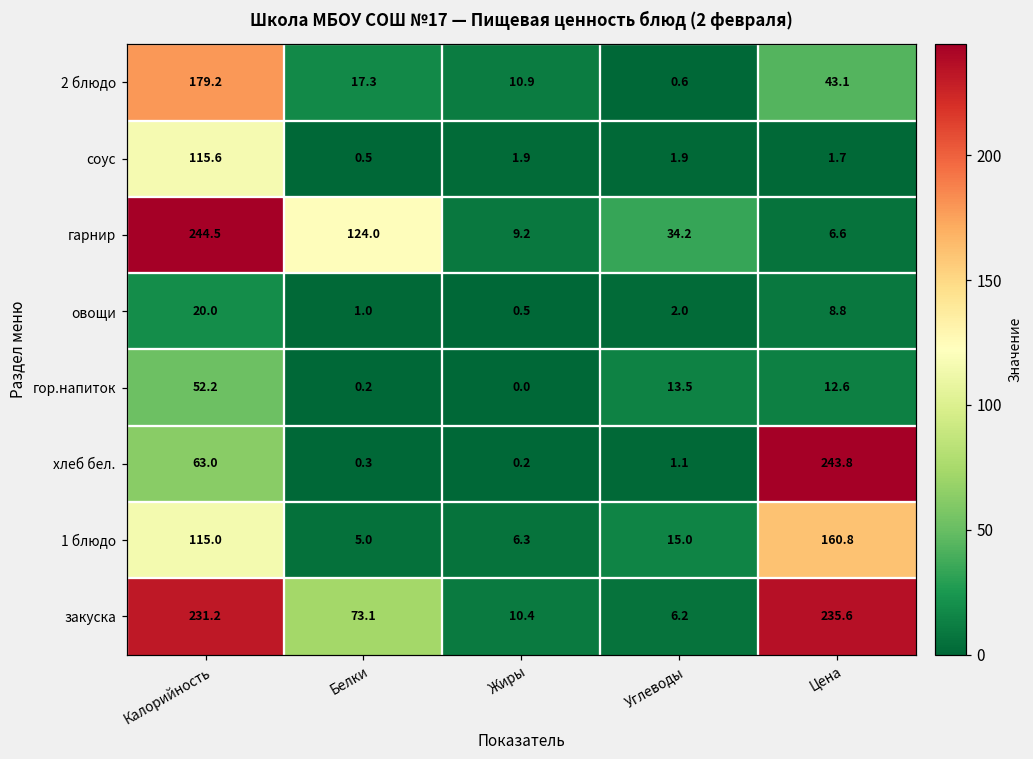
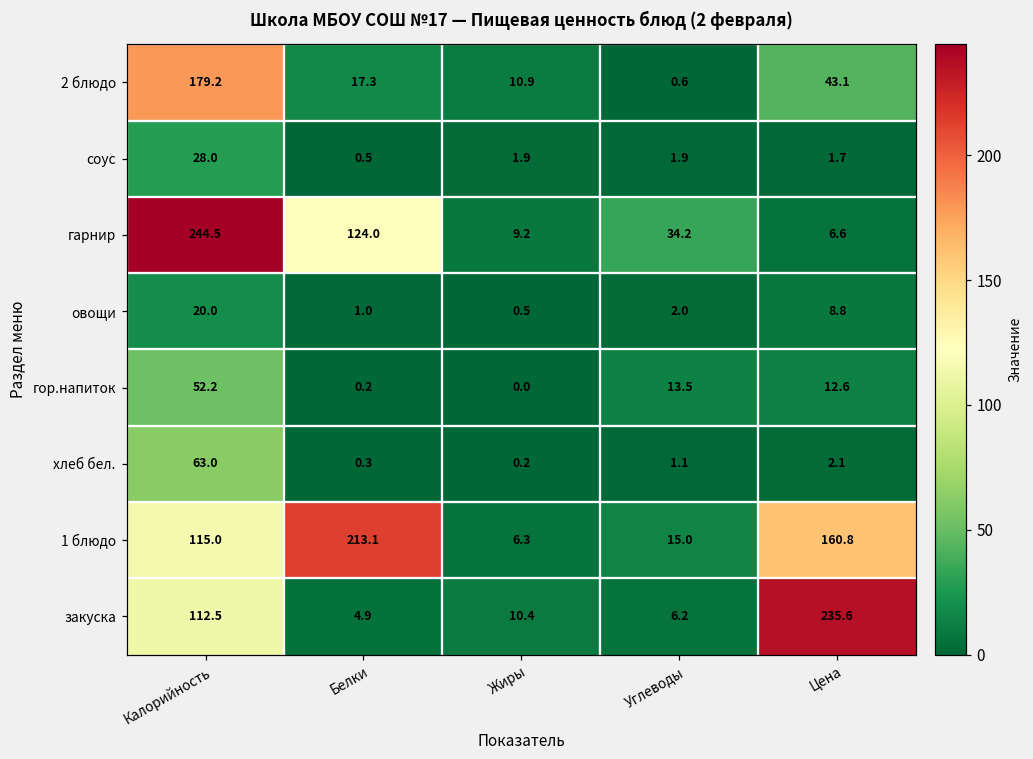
соус, Калорийность: 115.6 -> 28.0
хлеб бел., Цена: 243.8 -> 2.1
1 блюдо, Белки: 5.0 -> 213.1
закуска, Калорийность: 231.2 -> 112.5
закуска, Белки: 73.1 -> 4.9
